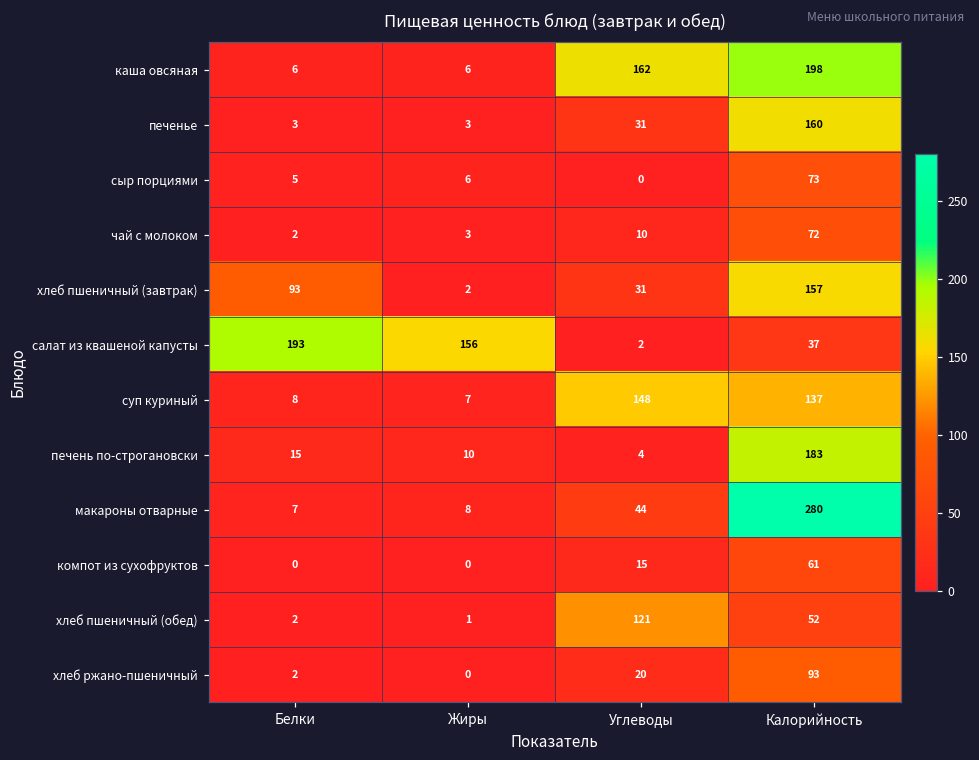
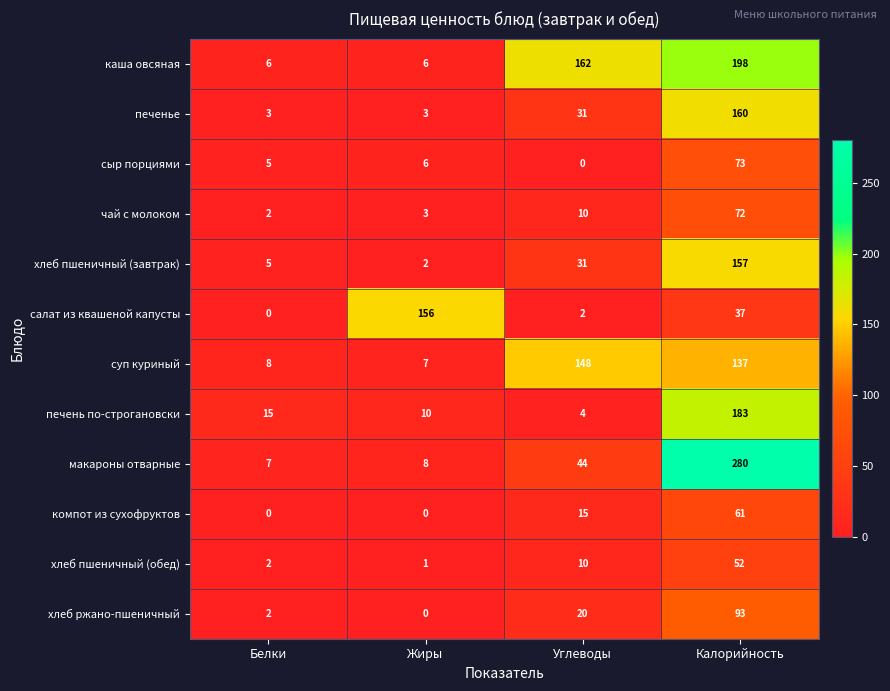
хлеб пшеничный (завтрак), Белки: 93 -> 5
салат из квашеной капусты, Белки: 193 -> 0
хлеб пшеничный (обед), Углеводы: 121 -> 10
